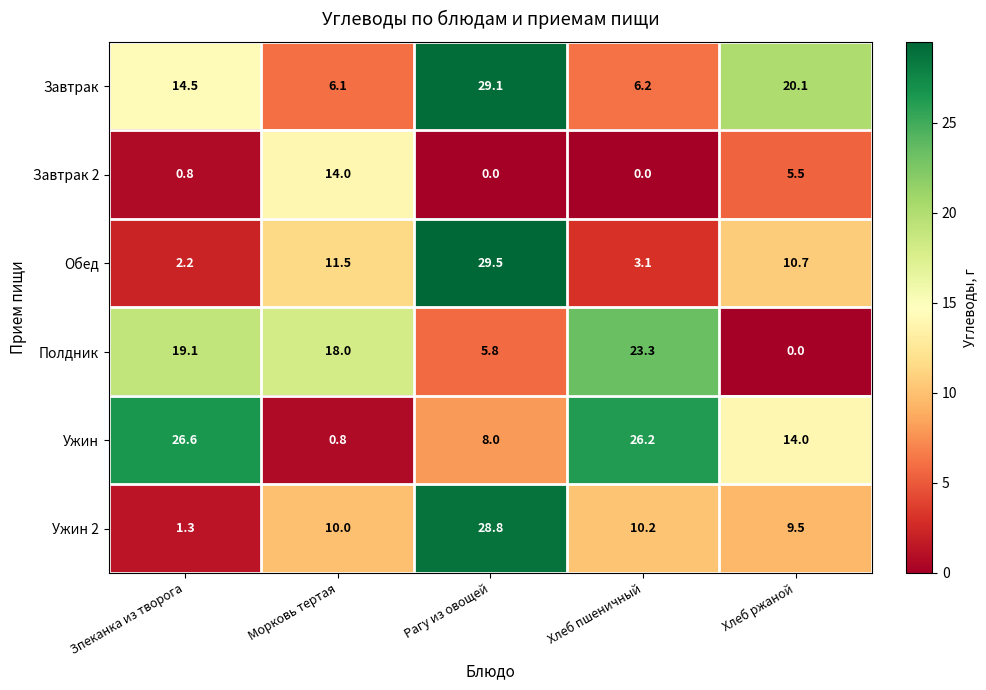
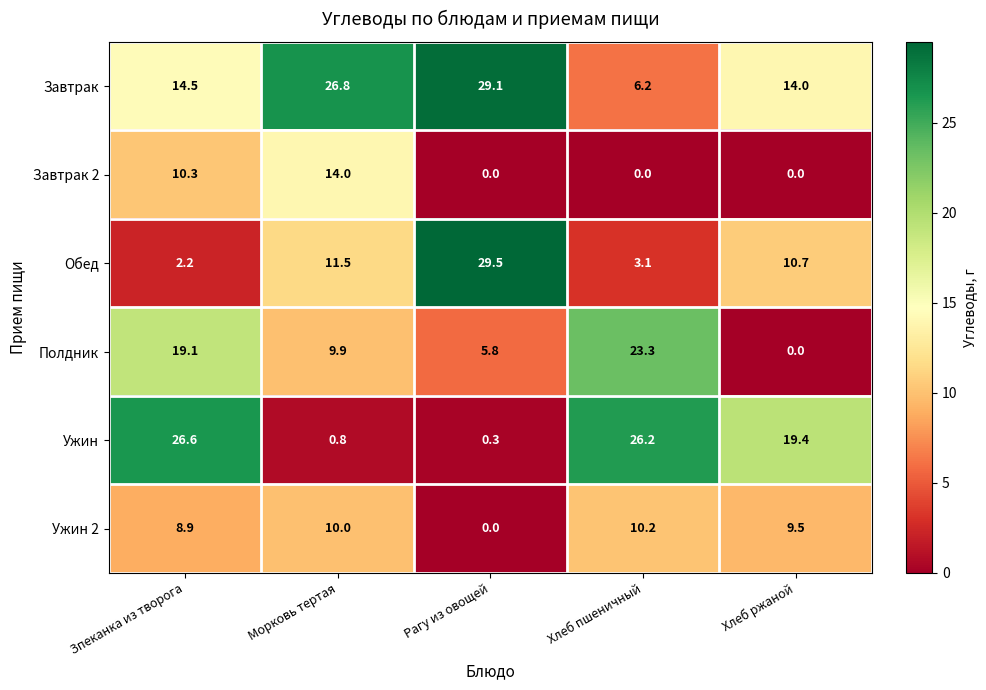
Завтрак, Морковь тертая: 6.1 -> 26.8
Завтрак, Хлеб ржаной: 20.1 -> 14.0
Завтрак 2, Зпеканка из творога: 0.8 -> 10.3
Завтрак 2, Хлеб ржаной: 5.5 -> 0.0
Полдник, Морковь тертая: 18.0 -> 9.9
Ужин, Рагу из овощей: 8.0 -> 0.3
Ужин, Хлеб ржаной: 14.0 -> 19.4
Ужин 2, Зпеканка из творога: 1.3 -> 8.9
Ужин 2, Рагу из овощей: 28.8 -> 0.0
